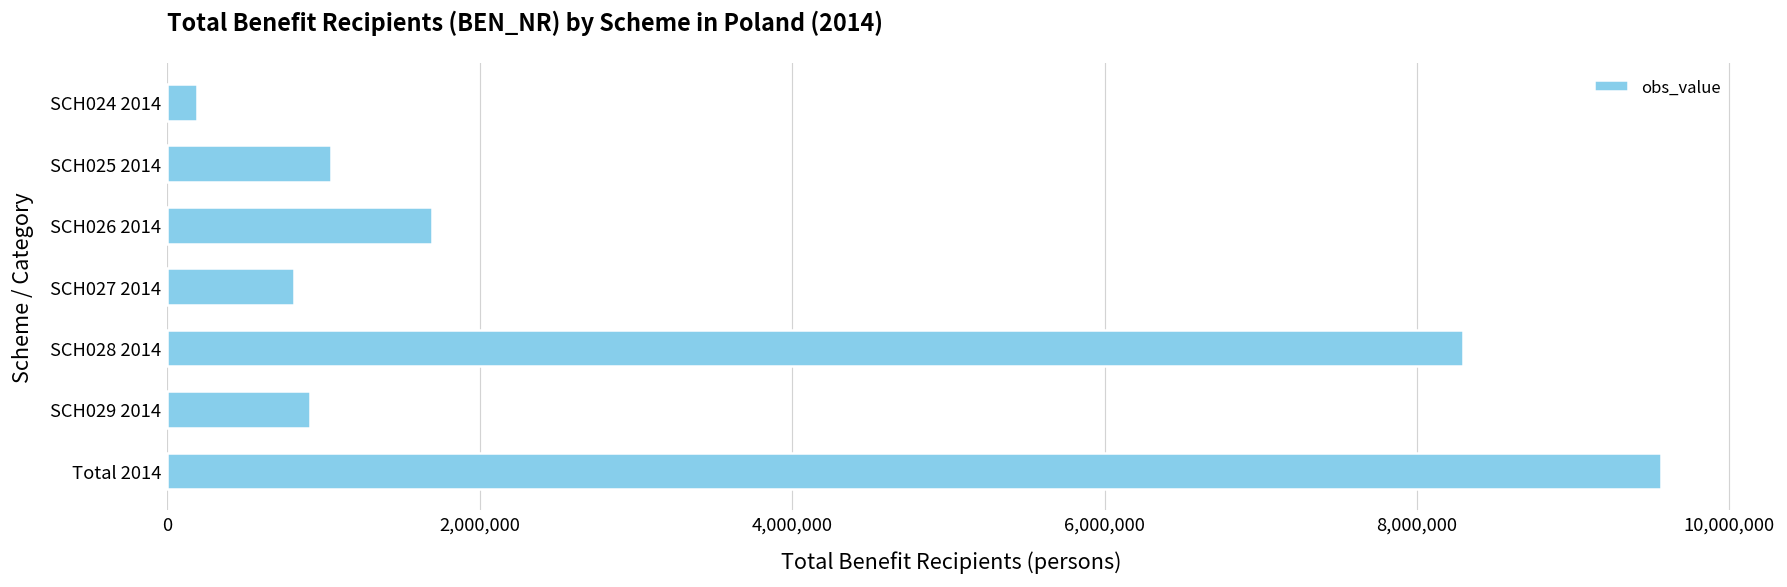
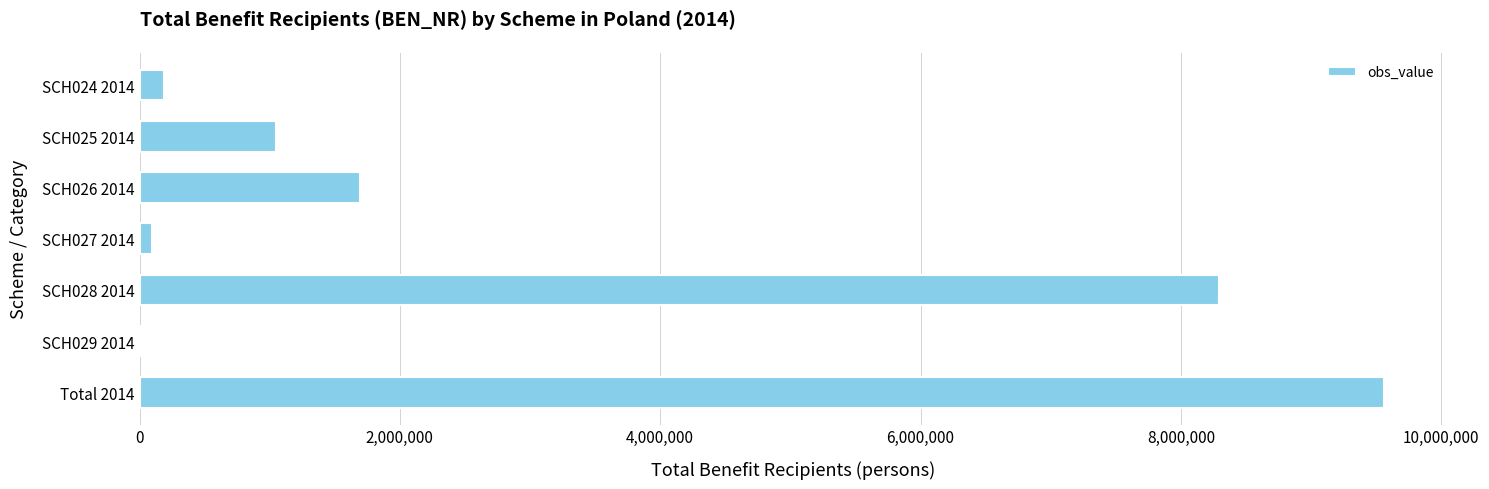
SCH027 2014: 810,000 -> 100,000
SCH029 2014: 910,000 -> 10,000
